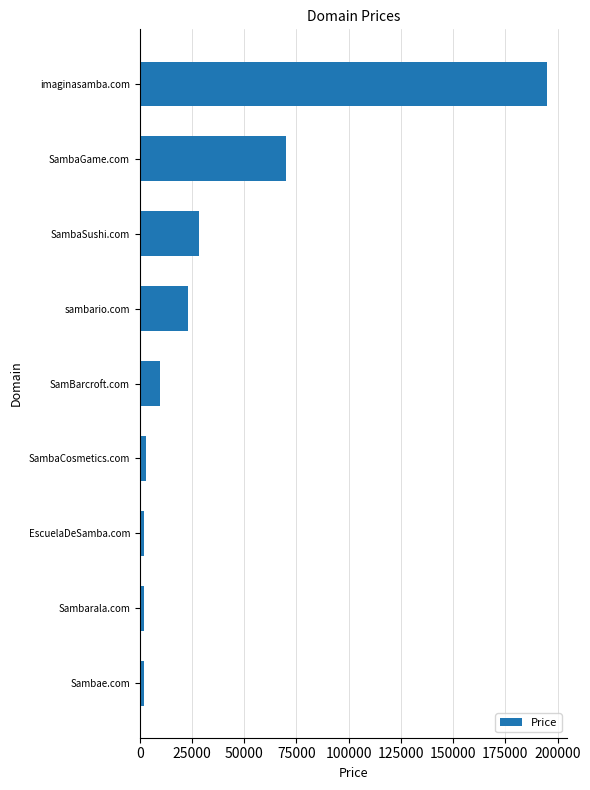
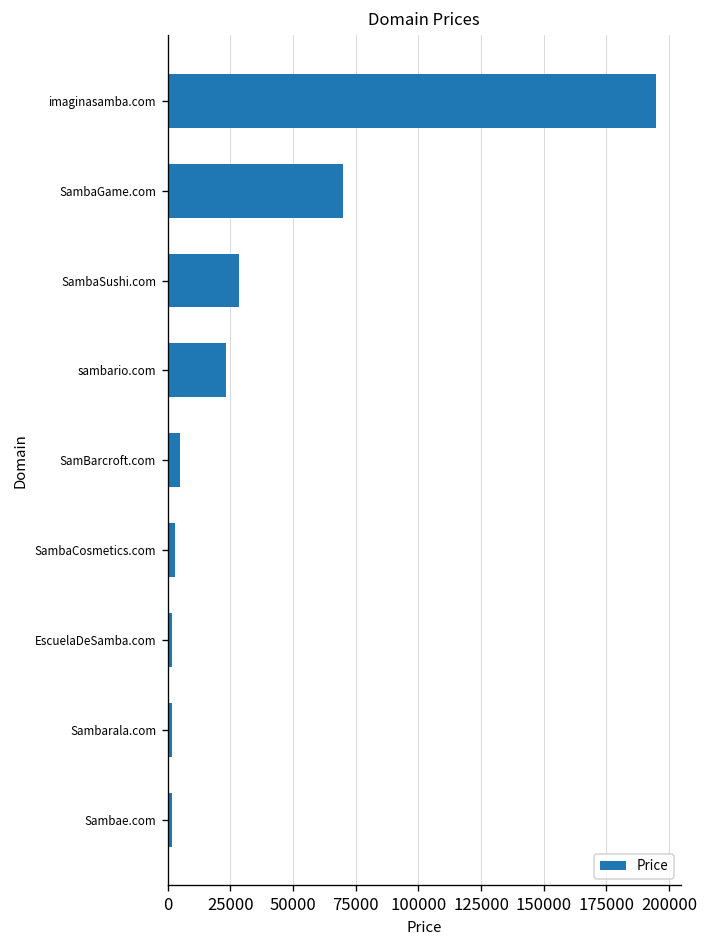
SamBarcroft.com: 10000 -> 5000
